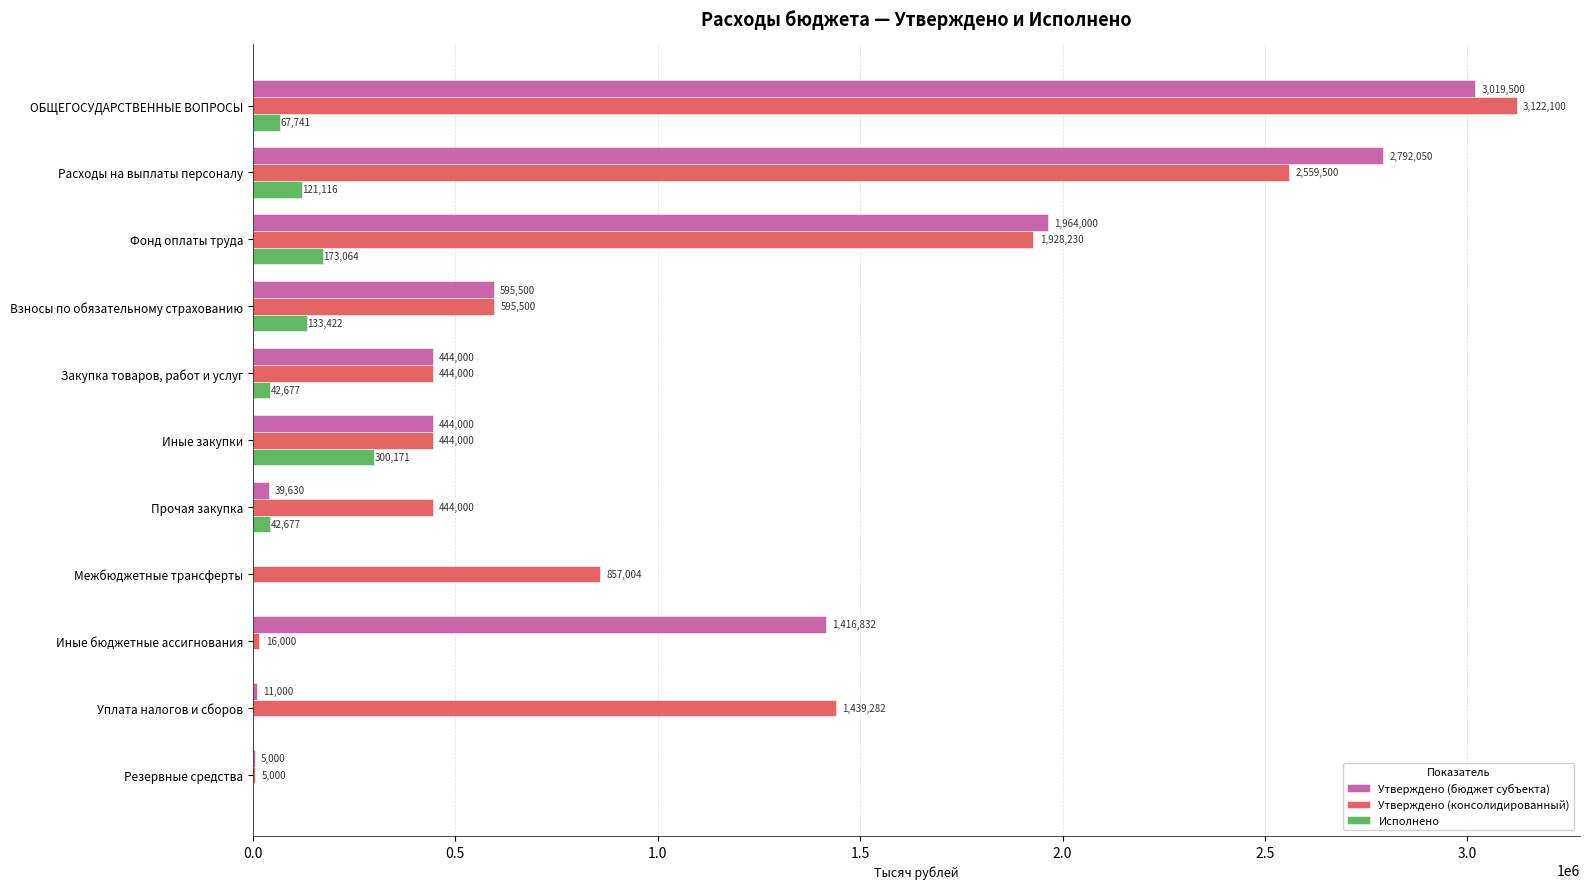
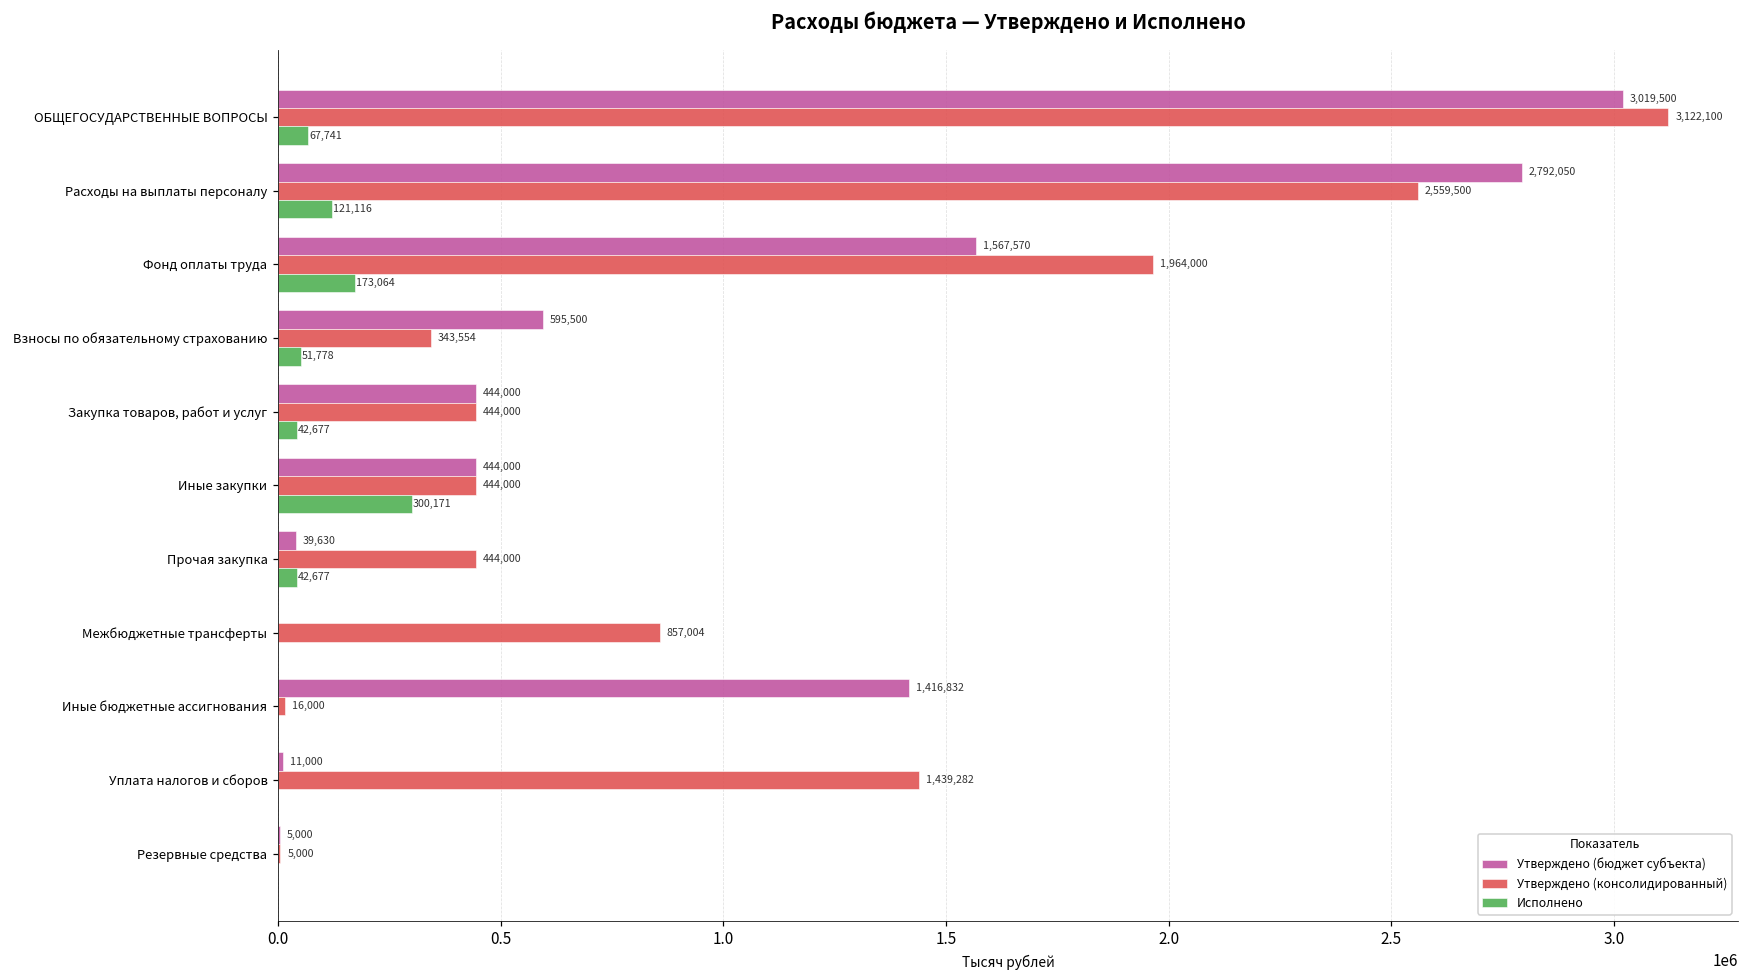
Утверждено (бюджет субъекта), Фонд оплаты труда: 1,964,000 -> 1,567,570
Утверждено (консолидированный), Фонд оплаты труда: 1,928,230 -> 1,964,000
Утверждено (консолидированный), Взносы по обязательному страхованию: 595,500 -> 343,554
Исполнено, Взносы по обязательному страхованию: 133,422 -> 51,778
